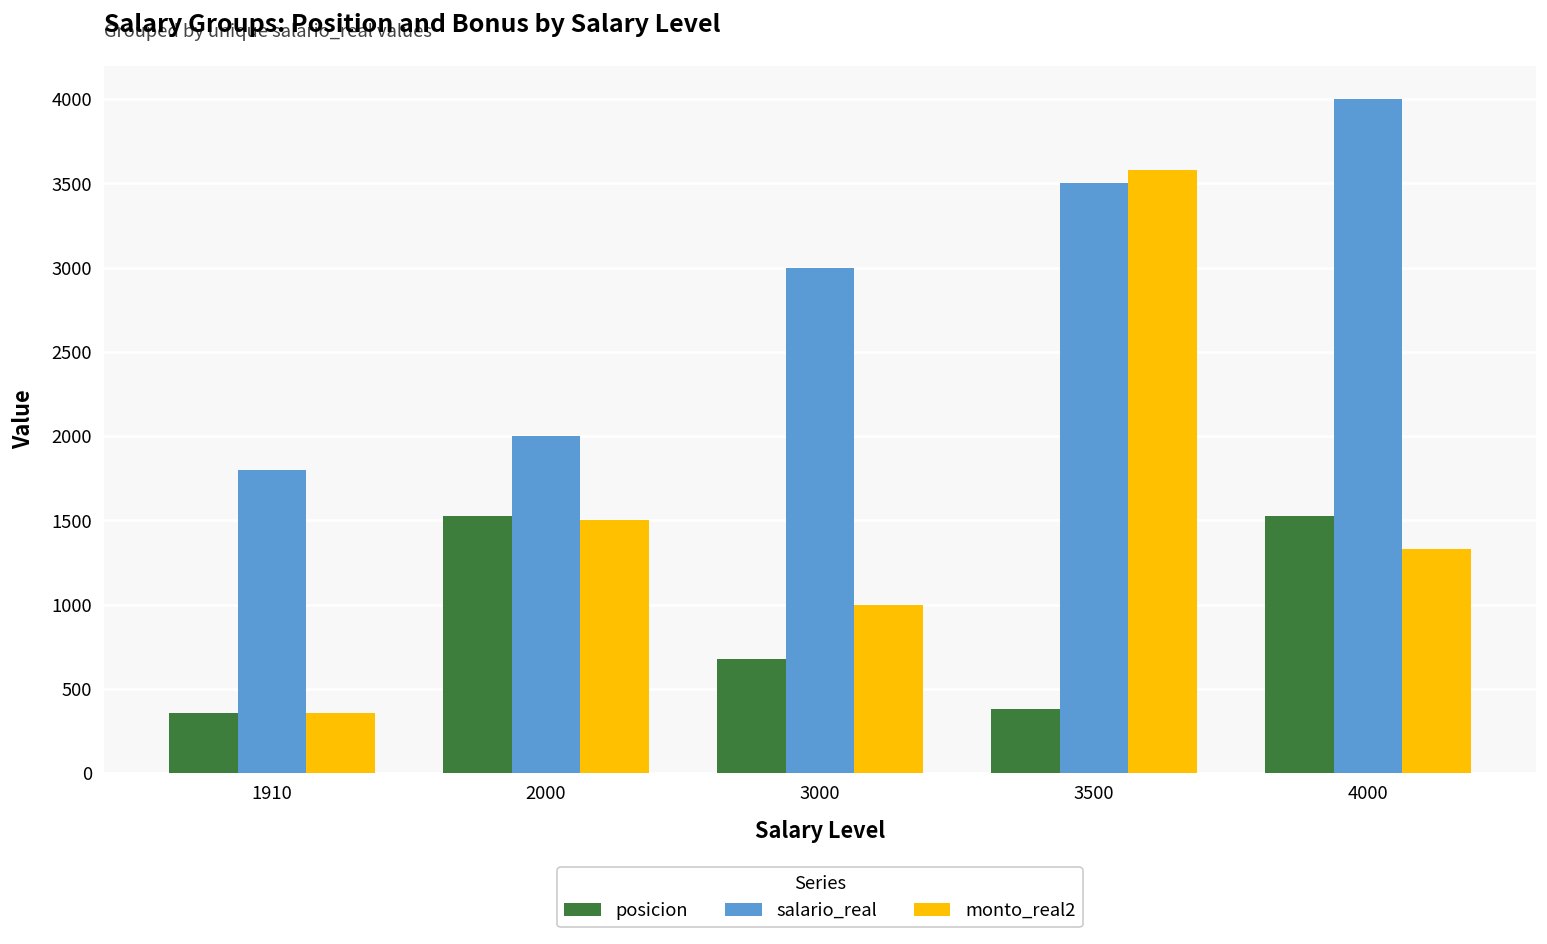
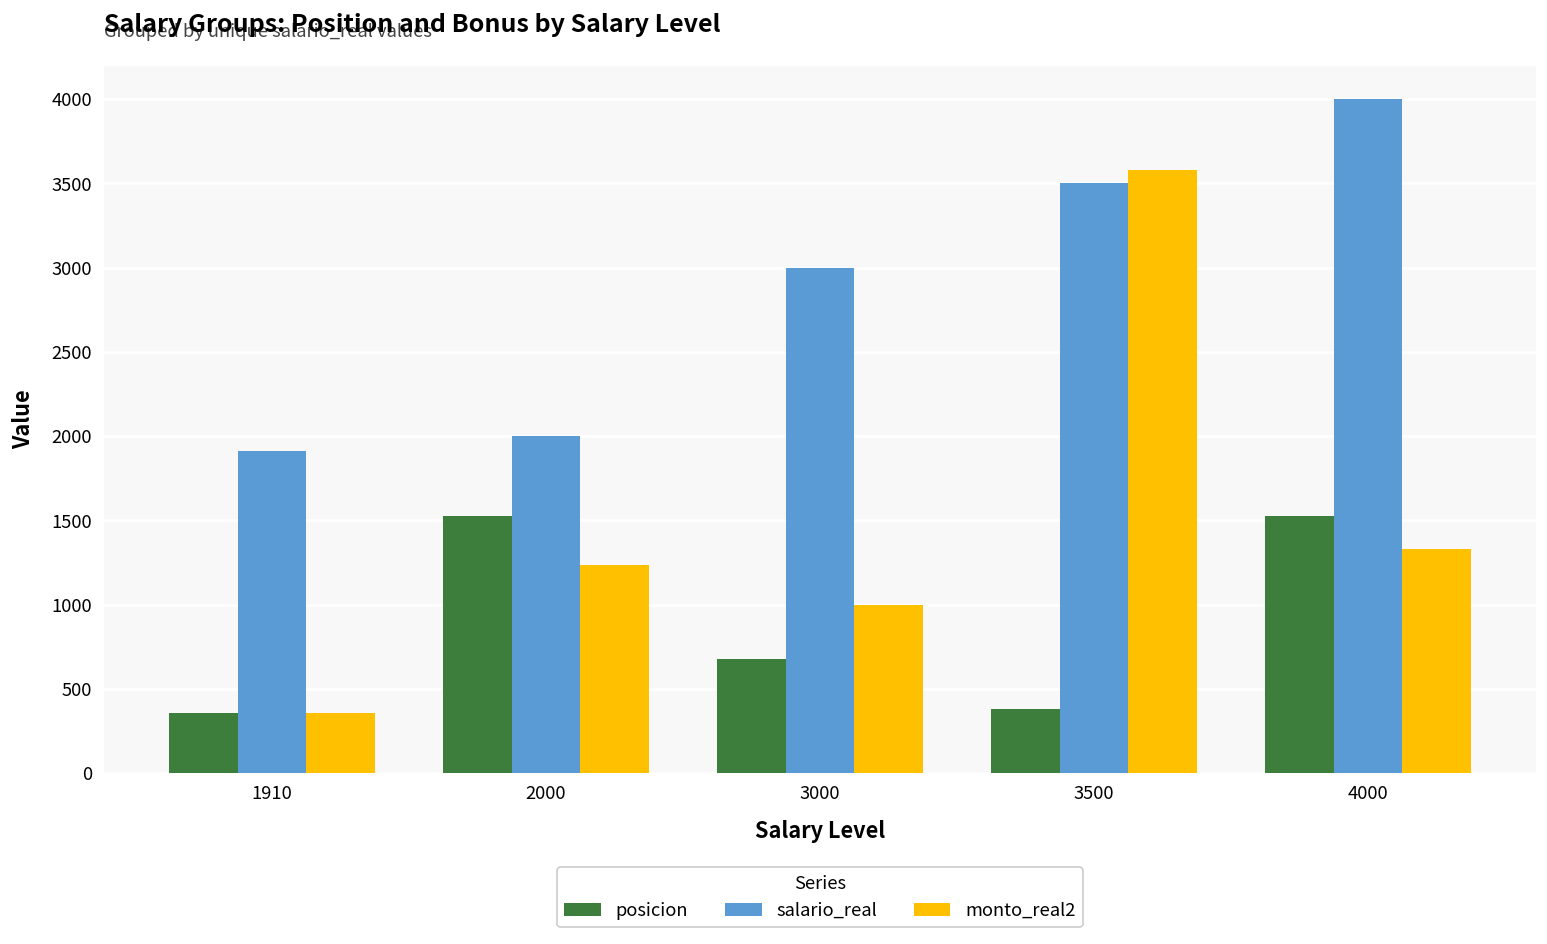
salario_real, 1910: 1800 -> 1910
monto_real2, 2000: 1500 -> 1230
